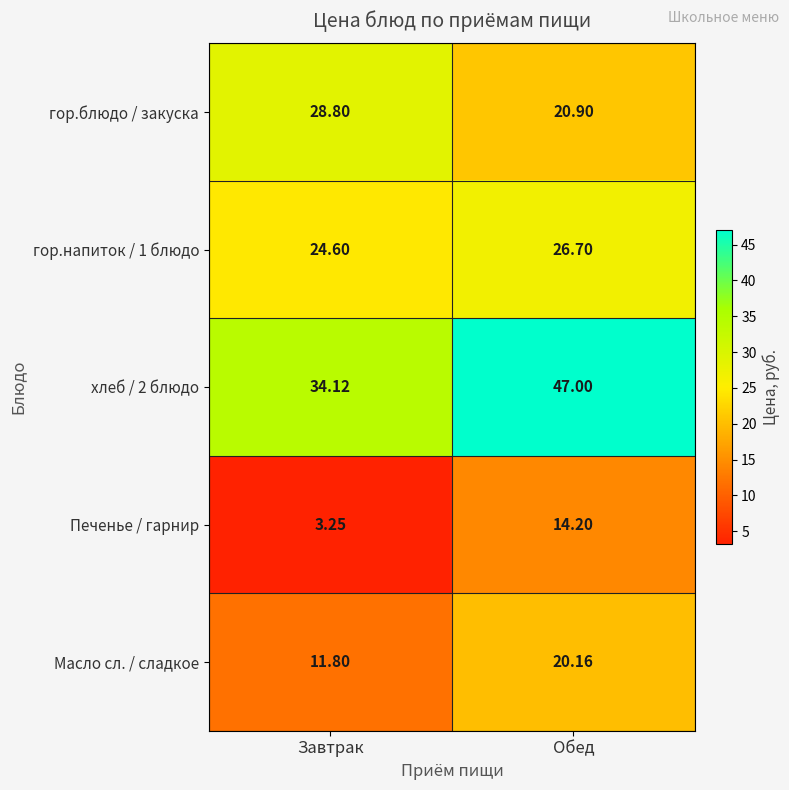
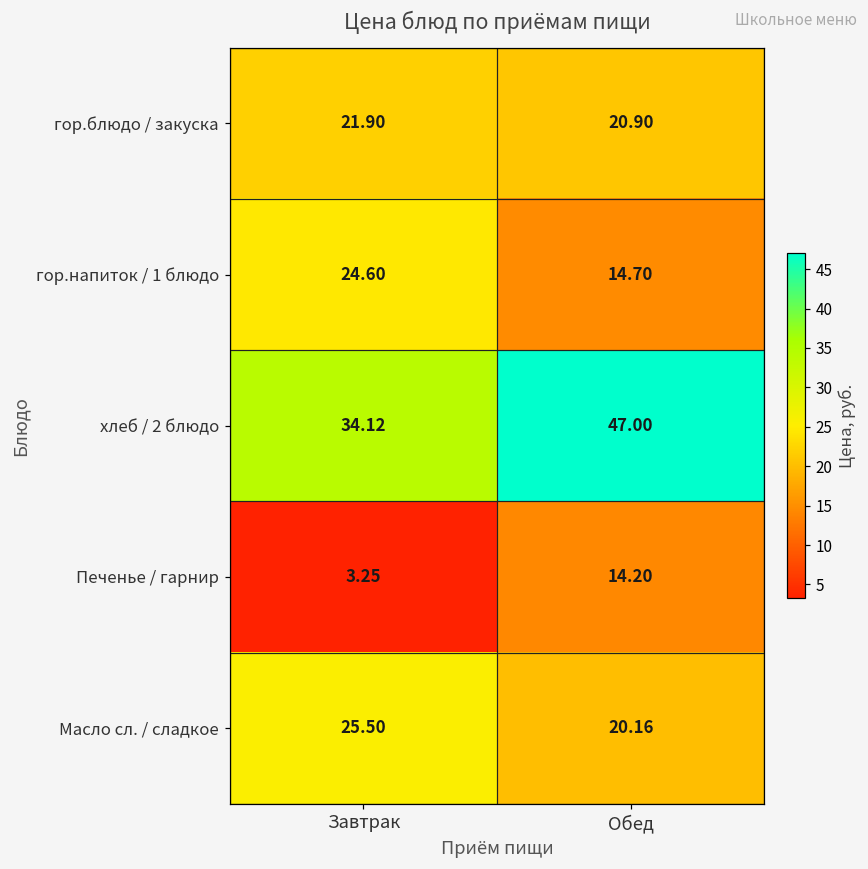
гор.блюдо / закуска, Завтрак: 28.80 -> 21.90
гор.напиток / 1 блюдо, Обед: 26.70 -> 14.70
Масло сл. / сладкое, Завтрак: 11.80 -> 25.50
